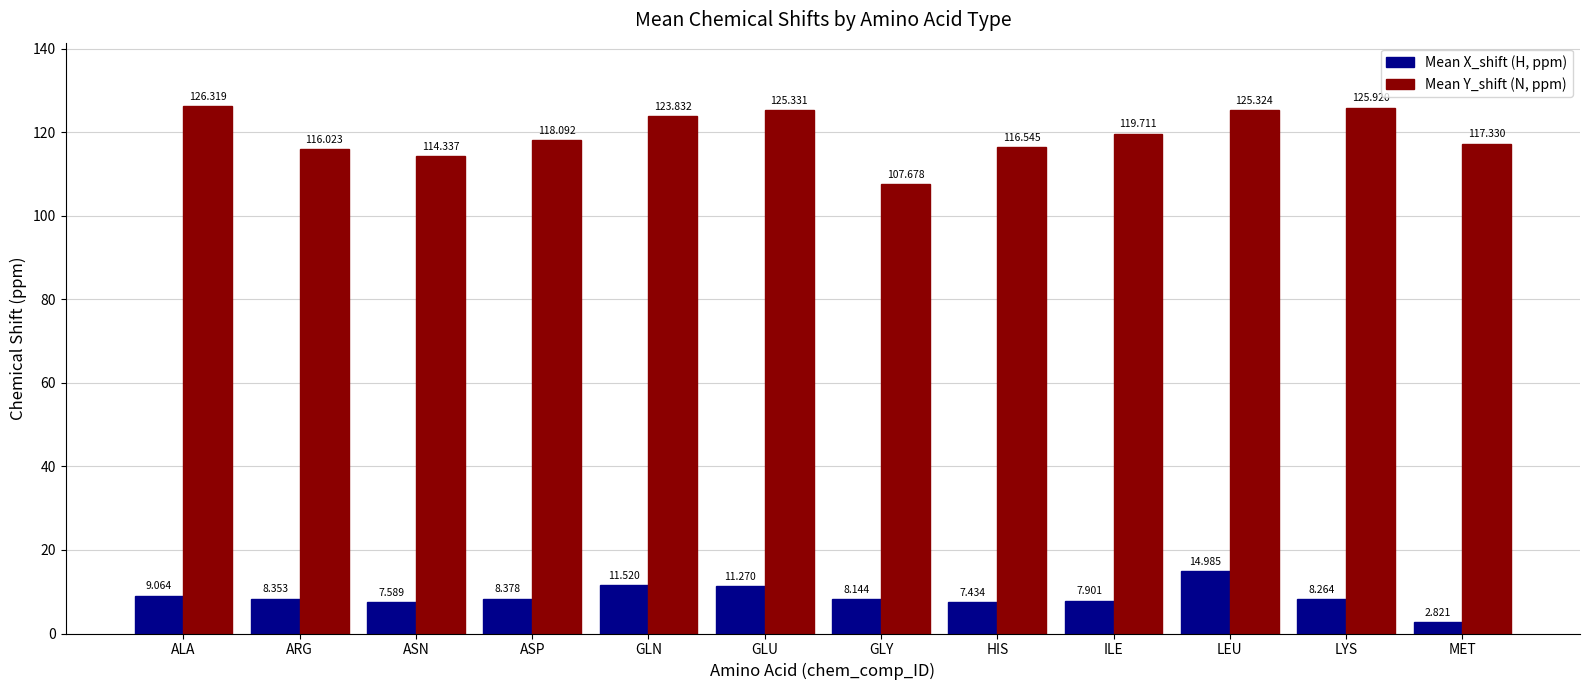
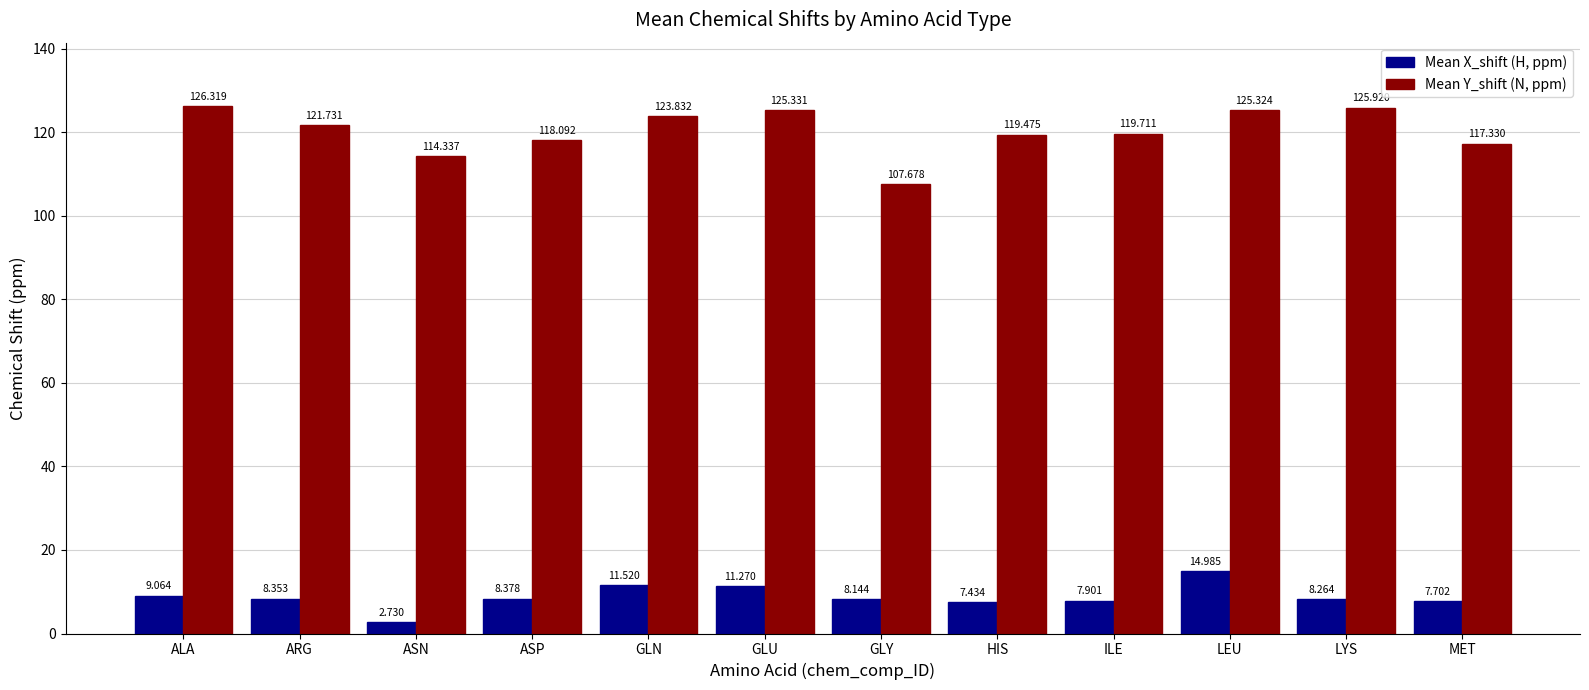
Mean Y_shift (N, ppm), ARG: 116.023 -> 121.731
Mean X_shift (H, ppm), ASN: 7.589 -> 2.730
Mean Y_shift (N, ppm), HIS: 116.545 -> 119.475
Mean X_shift (H, ppm), MET: 2.821 -> 7.702
